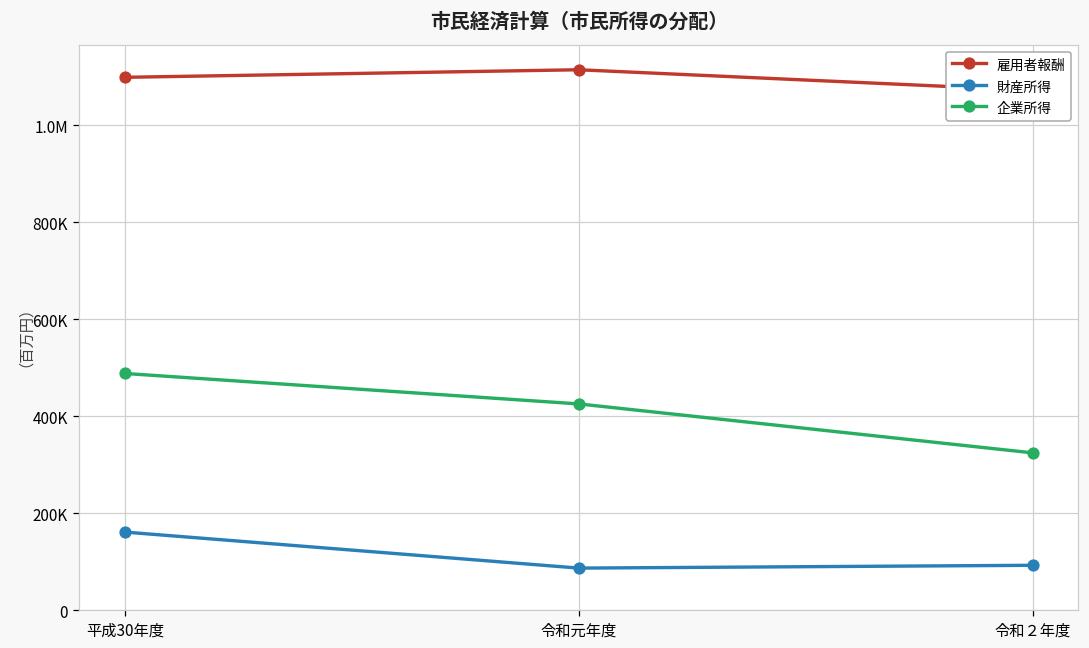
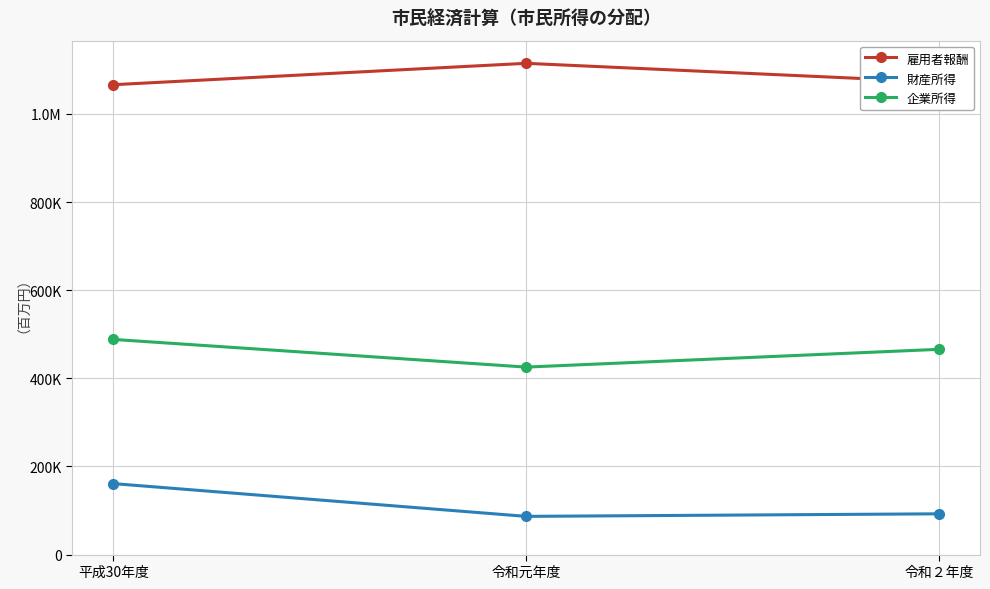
雇用者報酬, 平成30年度: 1100000 -> 1070000
企業所得, 令和２年度: 320000 -> 470000
